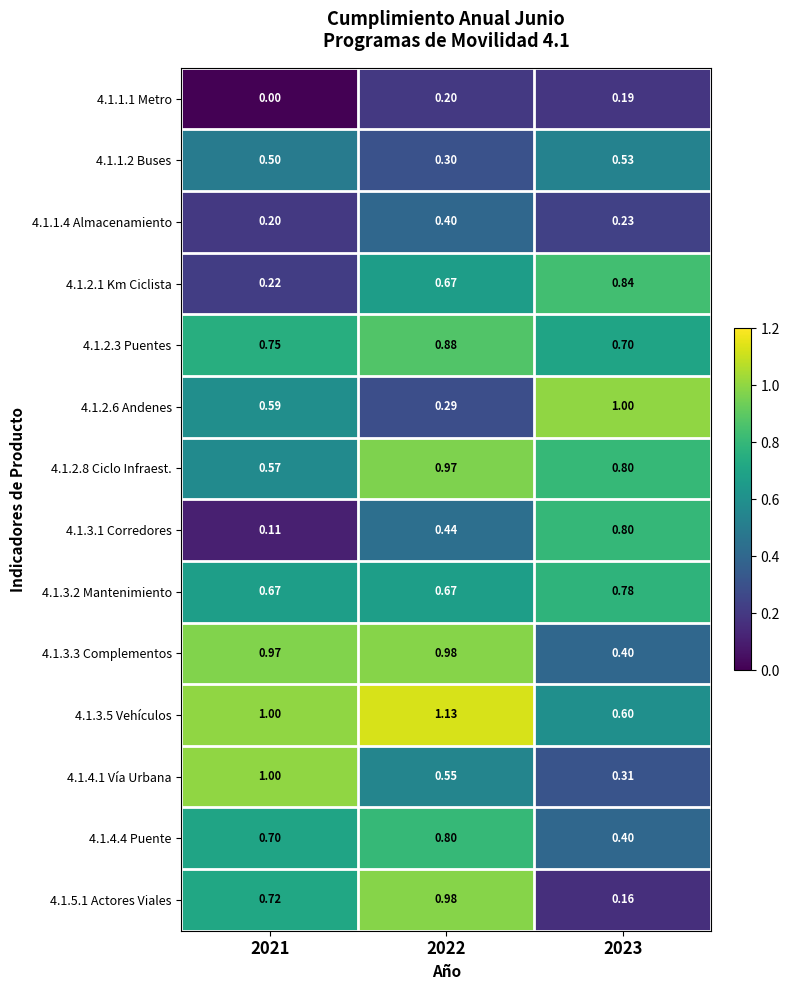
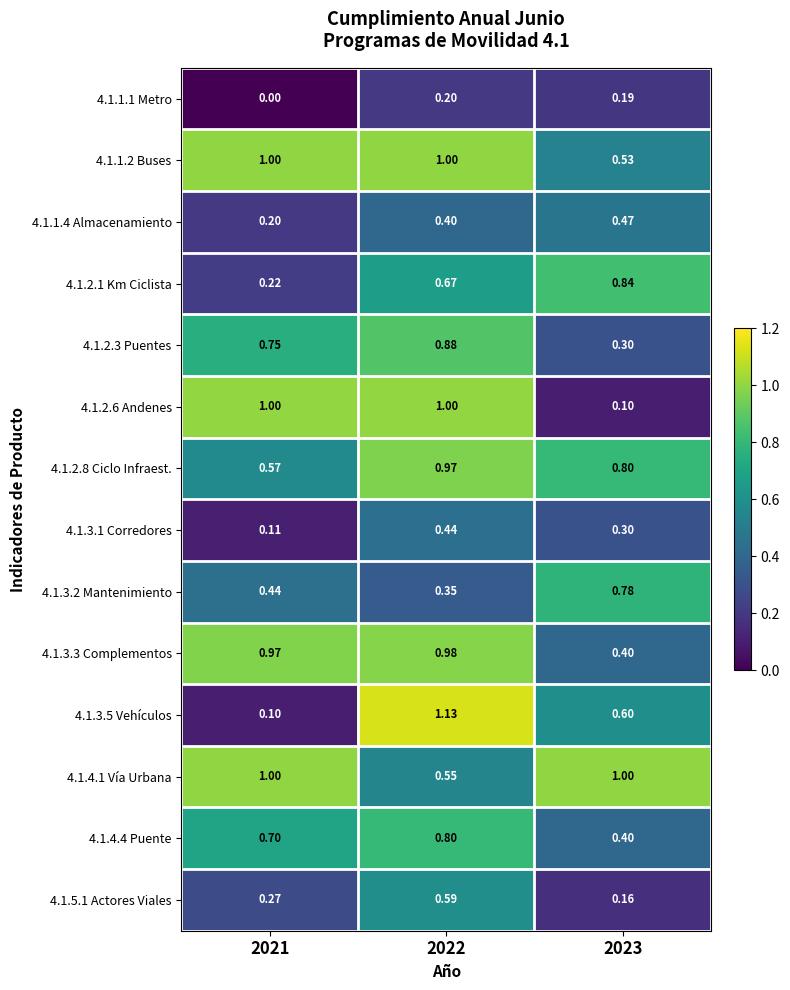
4.1.1.2 Buses, 2021: 0.50 -> 1.00
4.1.1.2 Buses, 2022: 0.30 -> 1.00
4.1.1.4 Almacenamiento, 2023: 0.23 -> 0.47
4.1.2.3 Puentes, 2023: 0.70 -> 0.30
4.1.2.6 Andenes, 2021: 0.59 -> 1.00
4.1.2.6 Andenes, 2022: 0.29 -> 1.00
4.1.2.6 Andenes, 2023: 1.00 -> 0.10
4.1.3.1 Corredores, 2023: 0.80 -> 0.30
4.1.3.2 Mantenimiento, 2021: 0.67 -> 0.44
4.1.3.2 Mantenimiento, 2022: 0.67 -> 0.35
4.1.3.5 Vehículos, 2021: 1.00 -> 0.10
4.1.4.1 Vía Urbana, 2023: 0.31 -> 1.00
4.1.5.1 Actores Viales, 2021: 0.72 -> 0.27
4.1.5.1 Actores Viales, 2022: 0.98 -> 0.59
